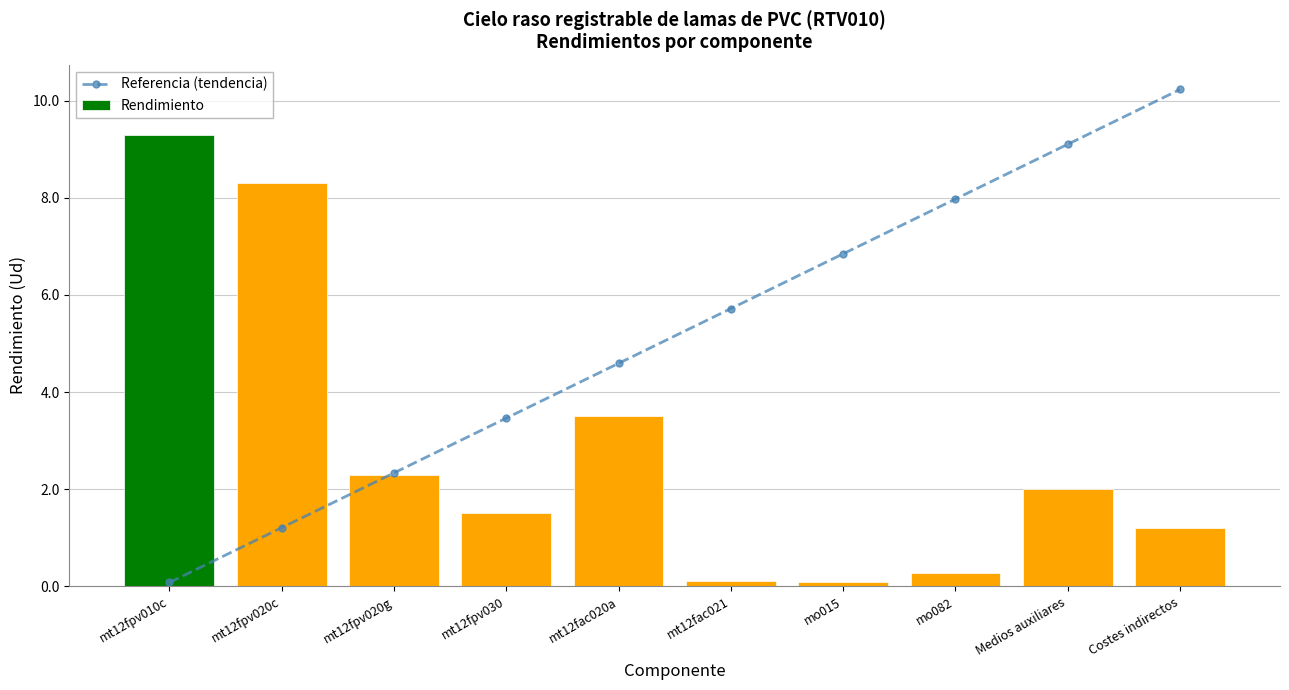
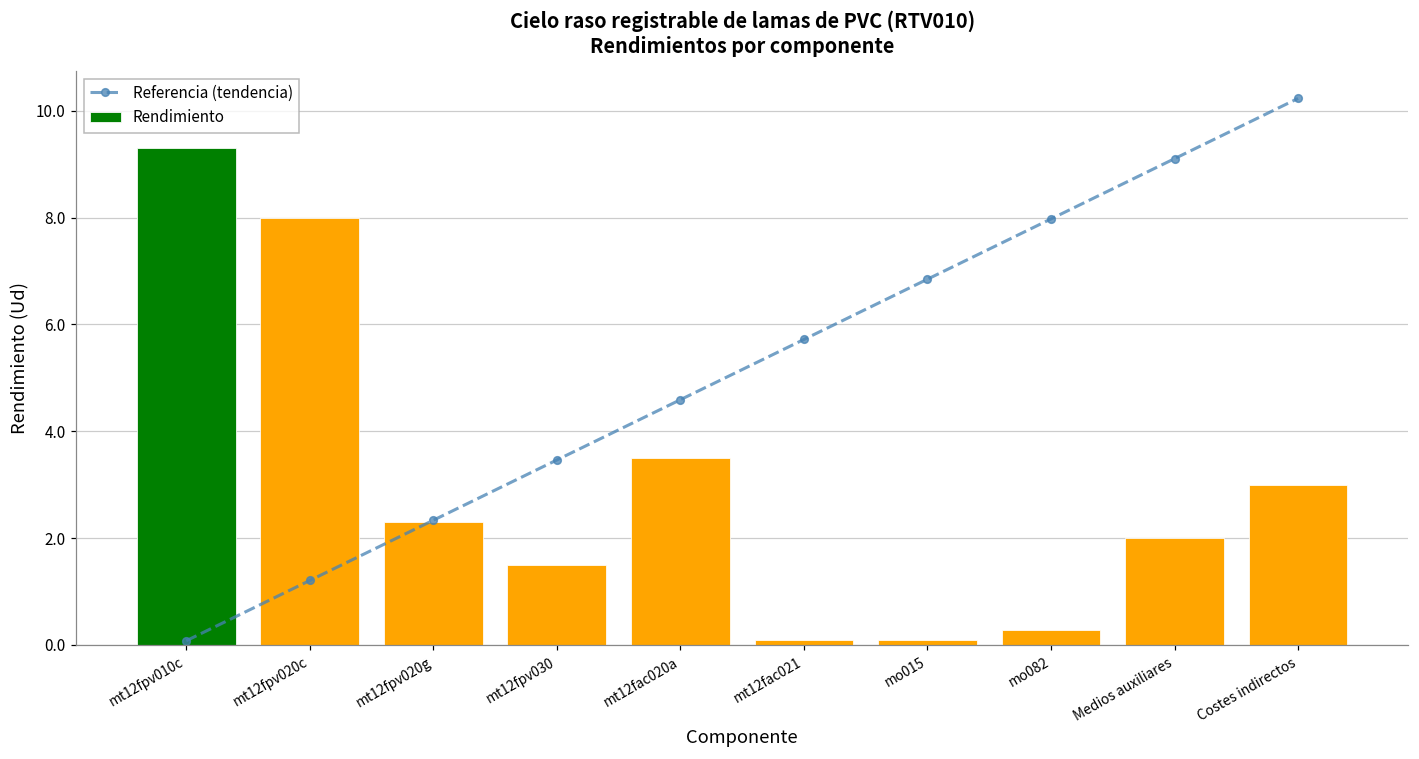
Rendimiento, mt12fpv020c: 8.3 -> 8.0
Rendimiento, Costes indirectos: 1.2 -> 3.0
